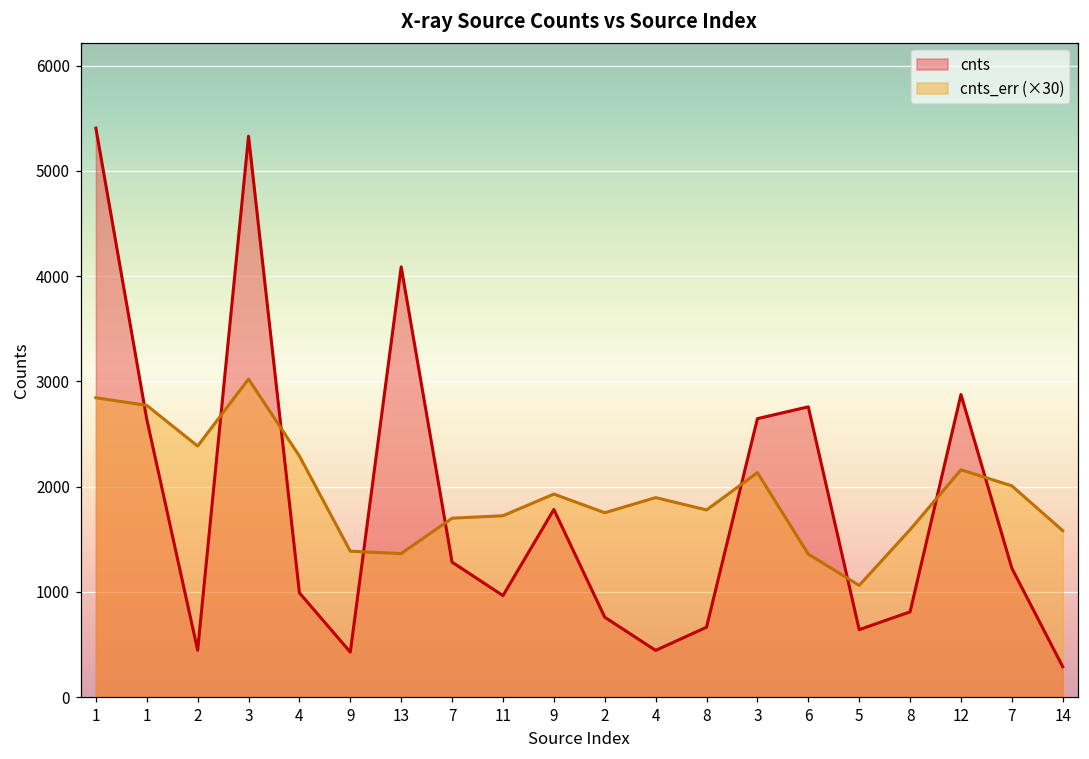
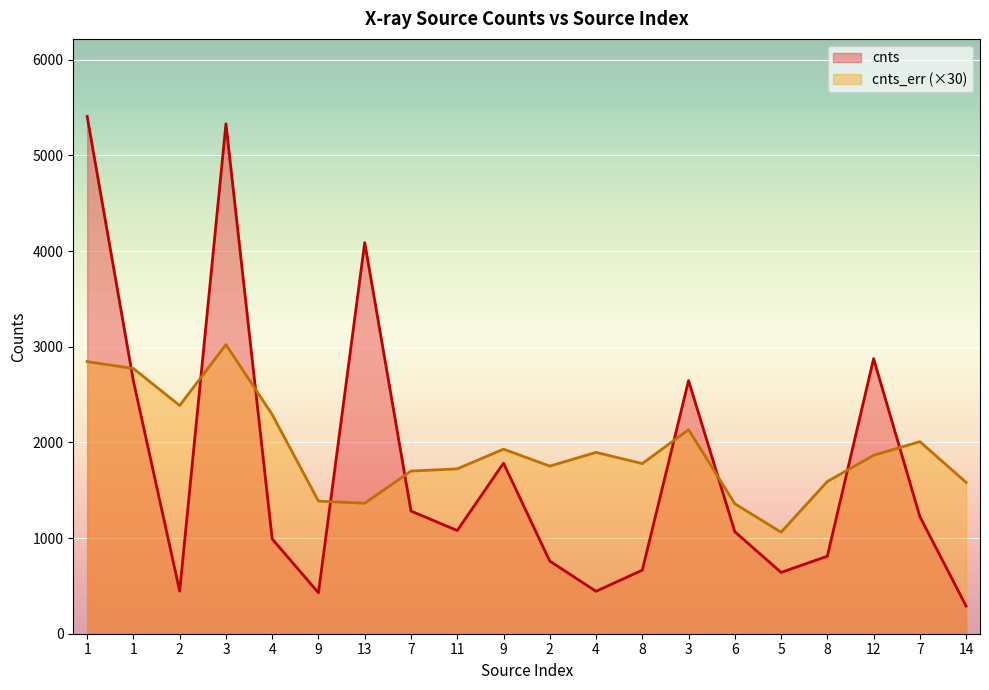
cnts, 11: 1000 -> 1100
cnts, 6: 2800 -> 1100
cnts_err (×30), 12: 2200 -> 1900
